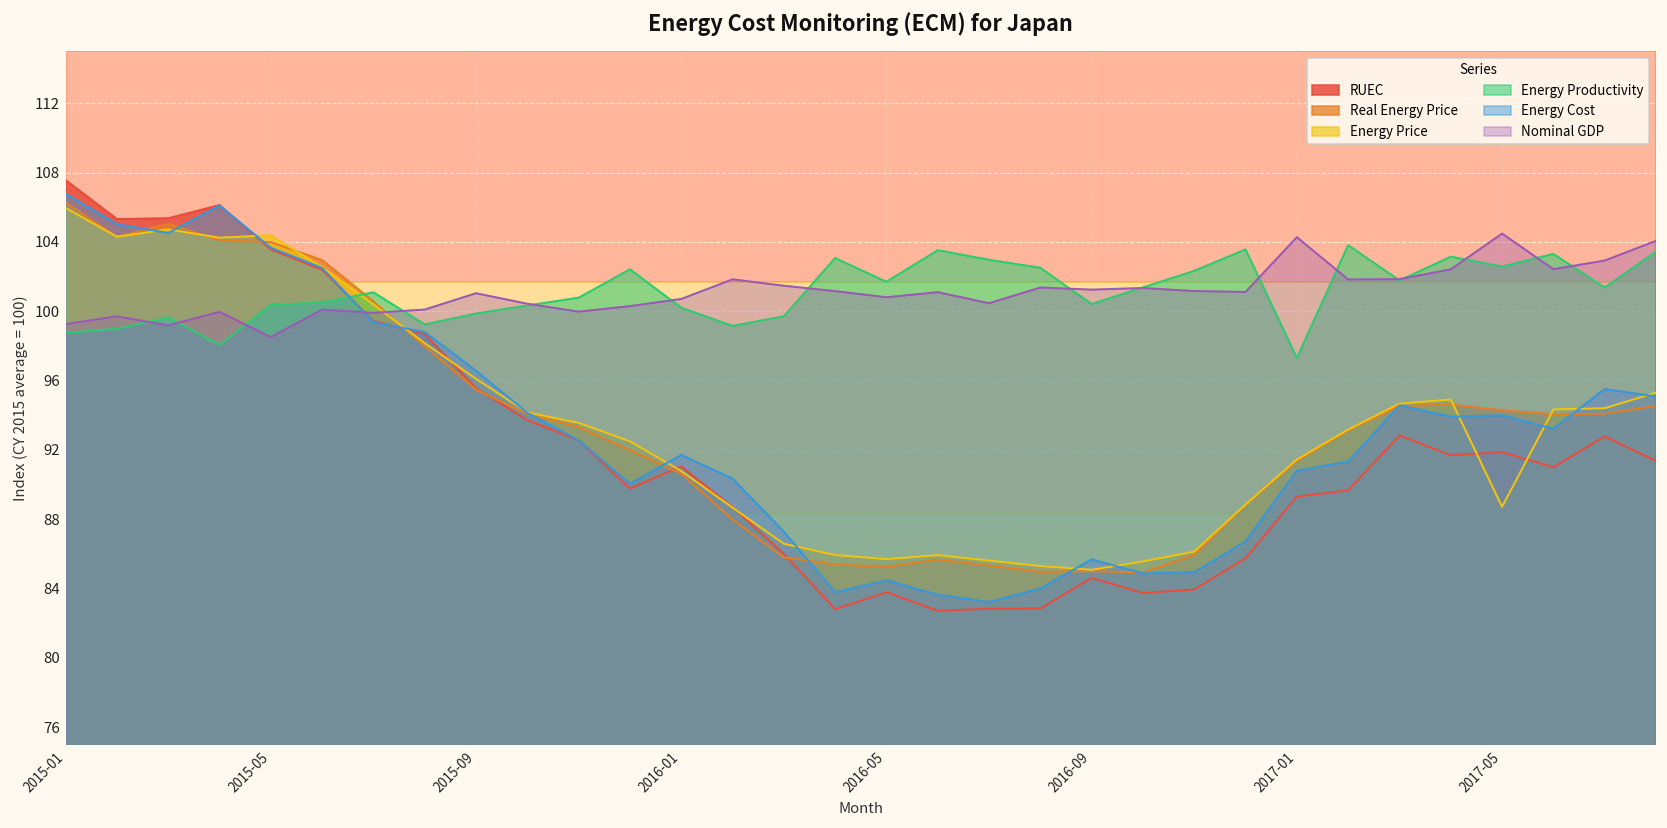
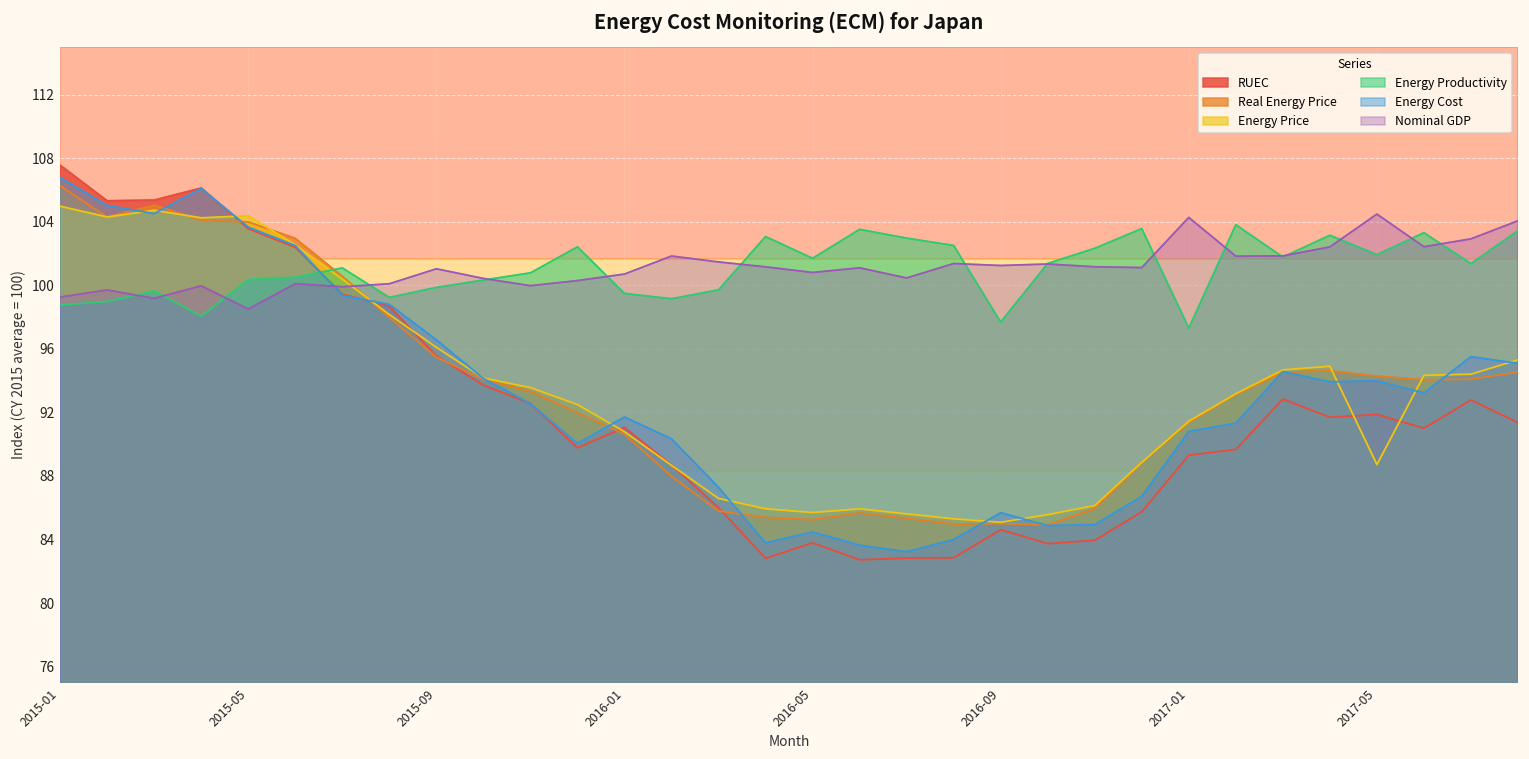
Energy Price, 2015-01: 106.0 -> 105.0
Energy Productivity, 2016-01: 100.2 -> 99.5
Energy Productivity, 2016-09: 100.4 -> 97.7
Energy Productivity, 2017-05: 102.6 -> 101.9
